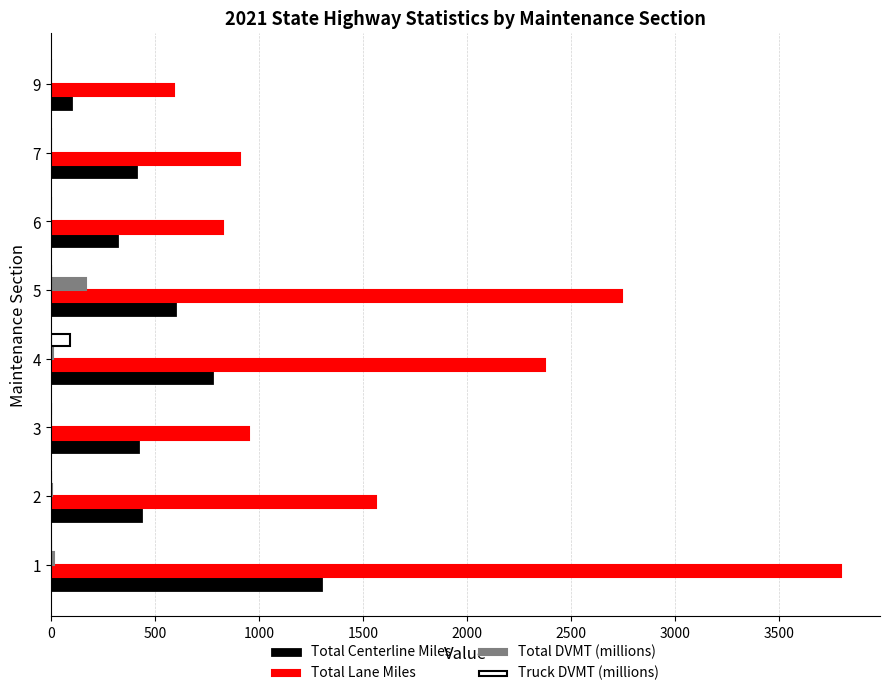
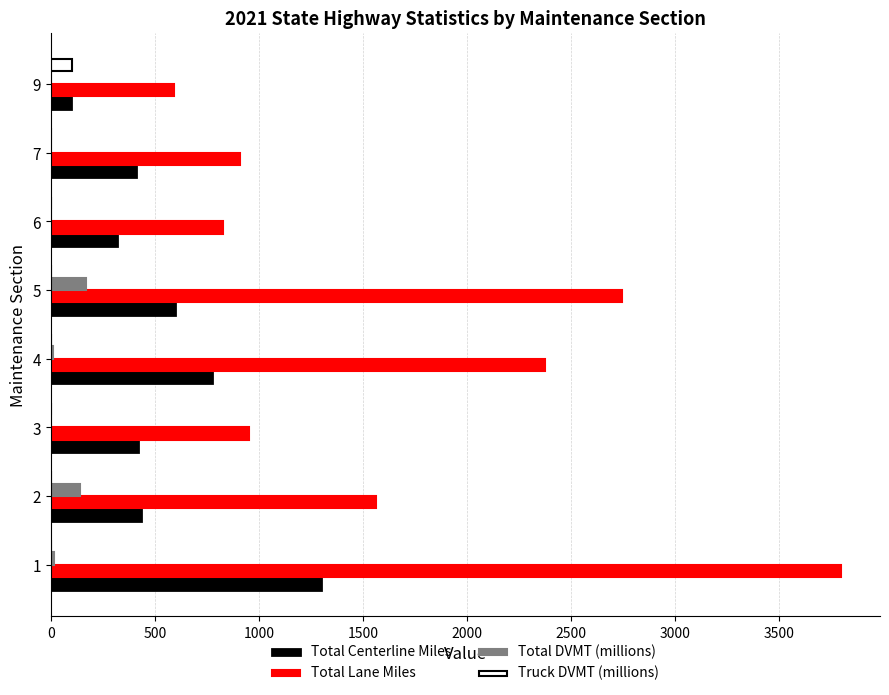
Truck DVMT (millions), 9: 0 -> 100
Truck DVMT (millions), 4: 90 -> 0
Total DVMT (millions), 2: 10 -> 140
